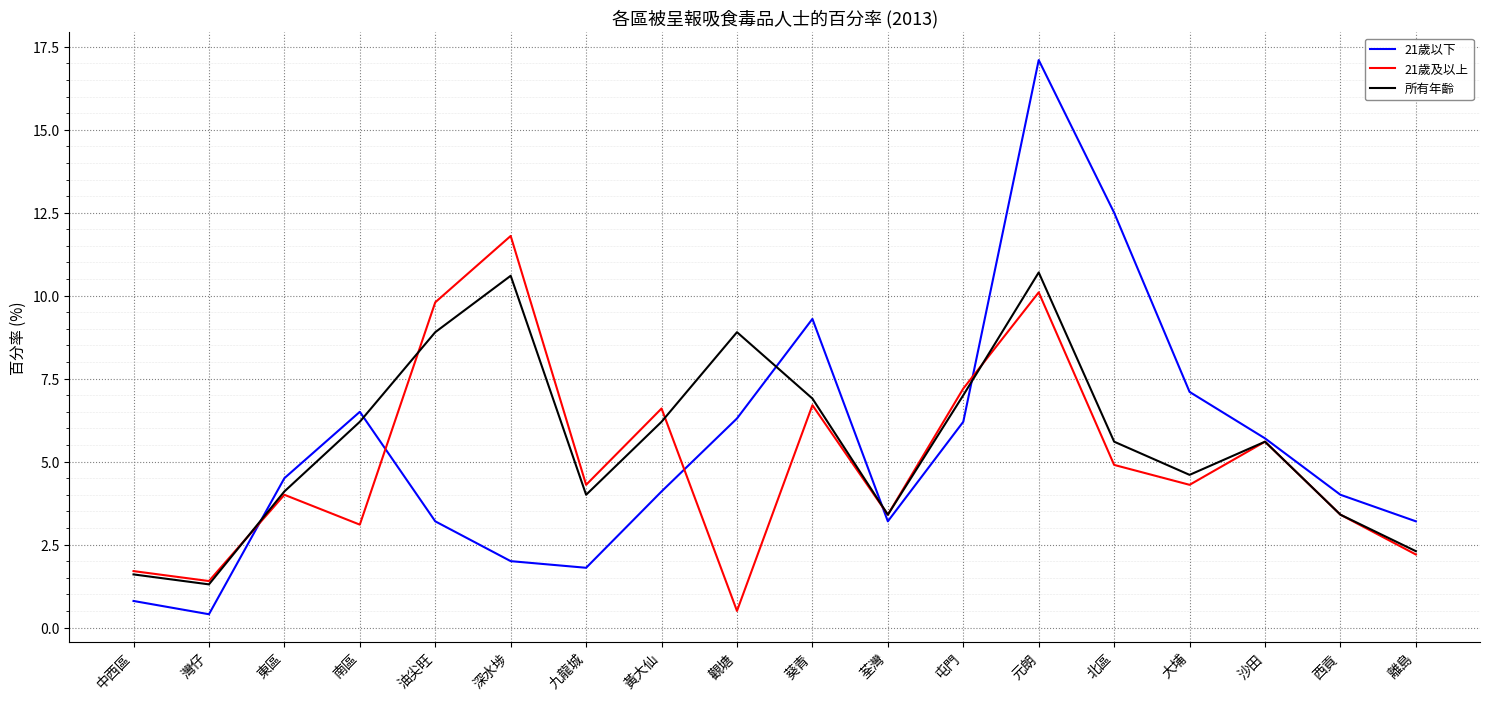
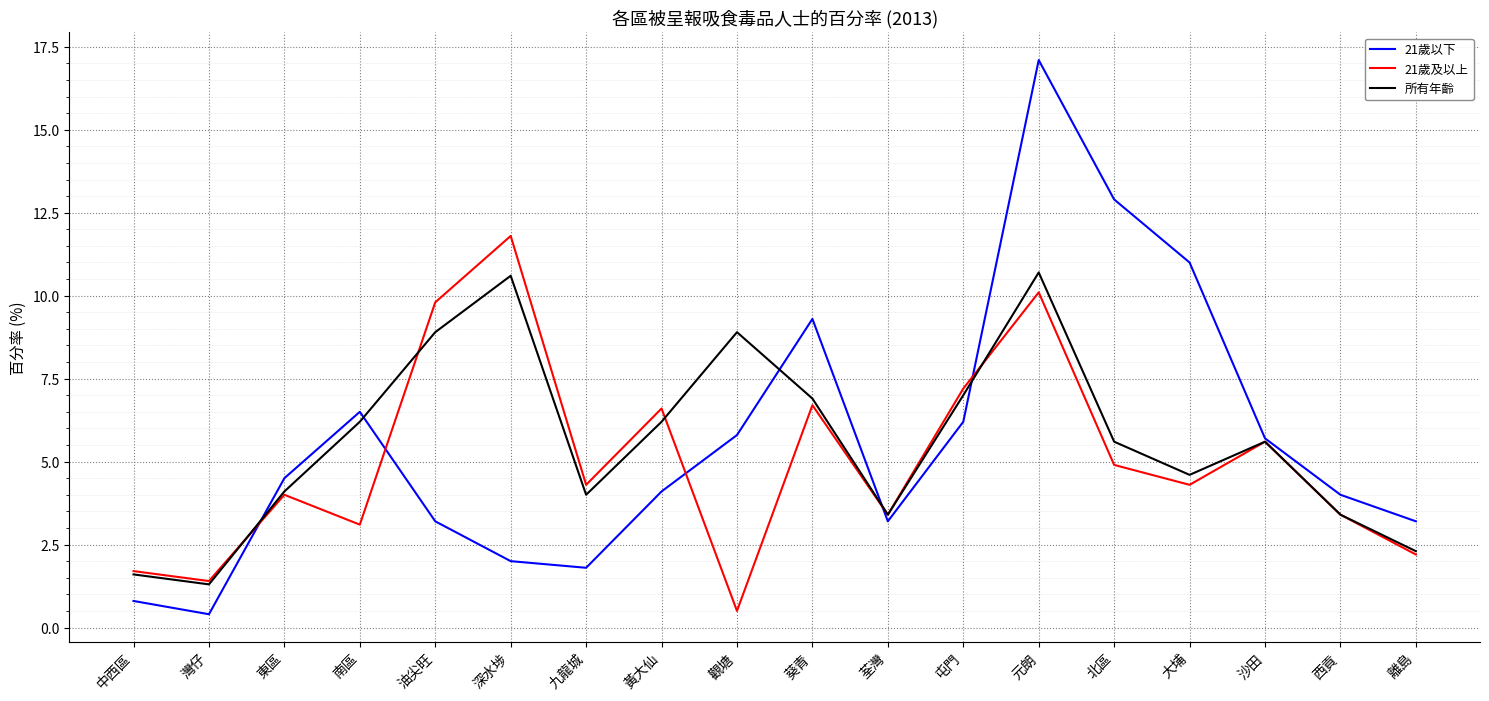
21歲以下, 觀塘: 6.3 -> 5.8
21歲以下, 北區: 12.5 -> 12.9
21歲以下, 大埔: 7.1 -> 11.0
